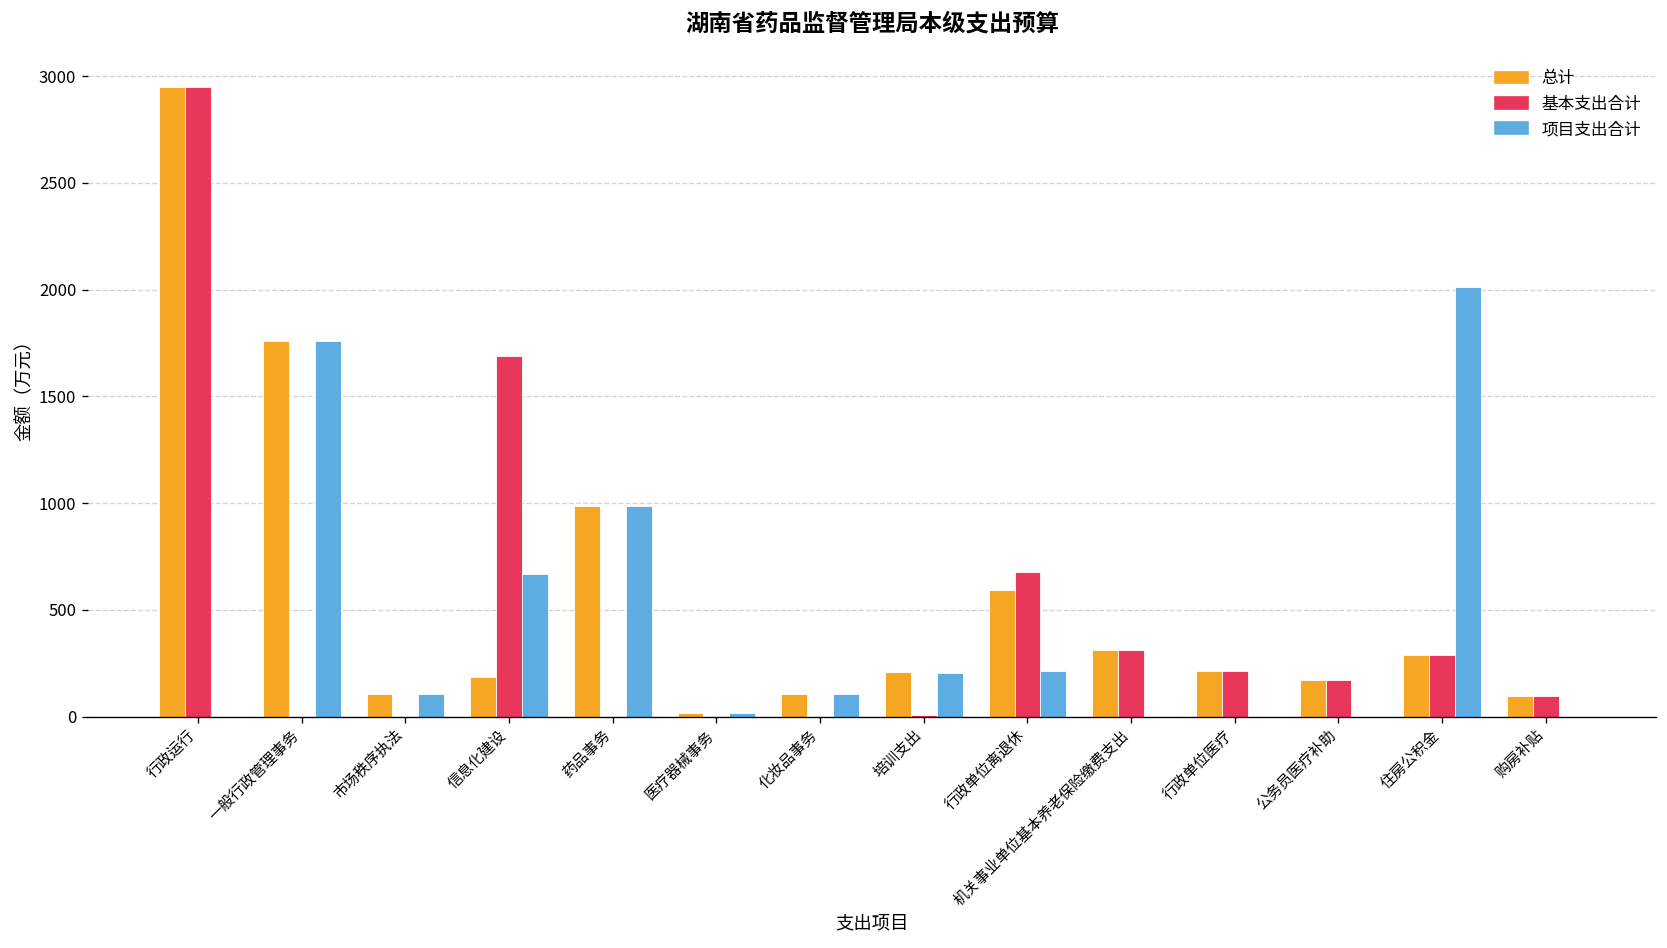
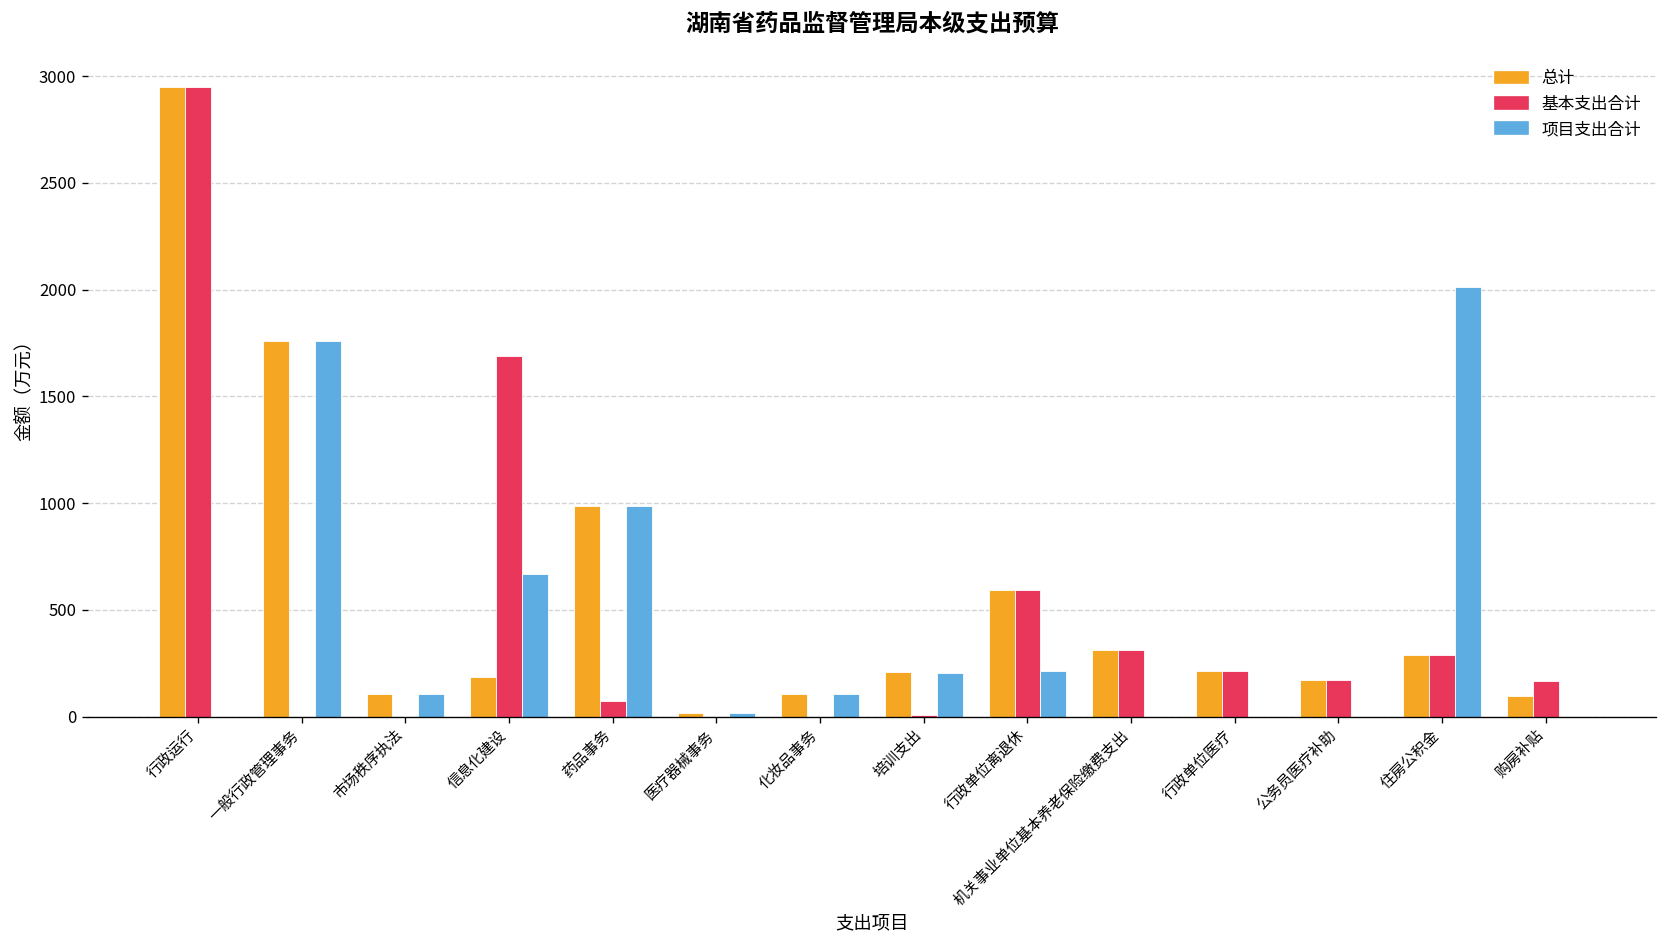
基本支出合计, 药品事务: 0 -> 70
基本支出合计, 行政单位离退休: 680 -> 590
基本支出合计, 购房补贴: 90 -> 170
